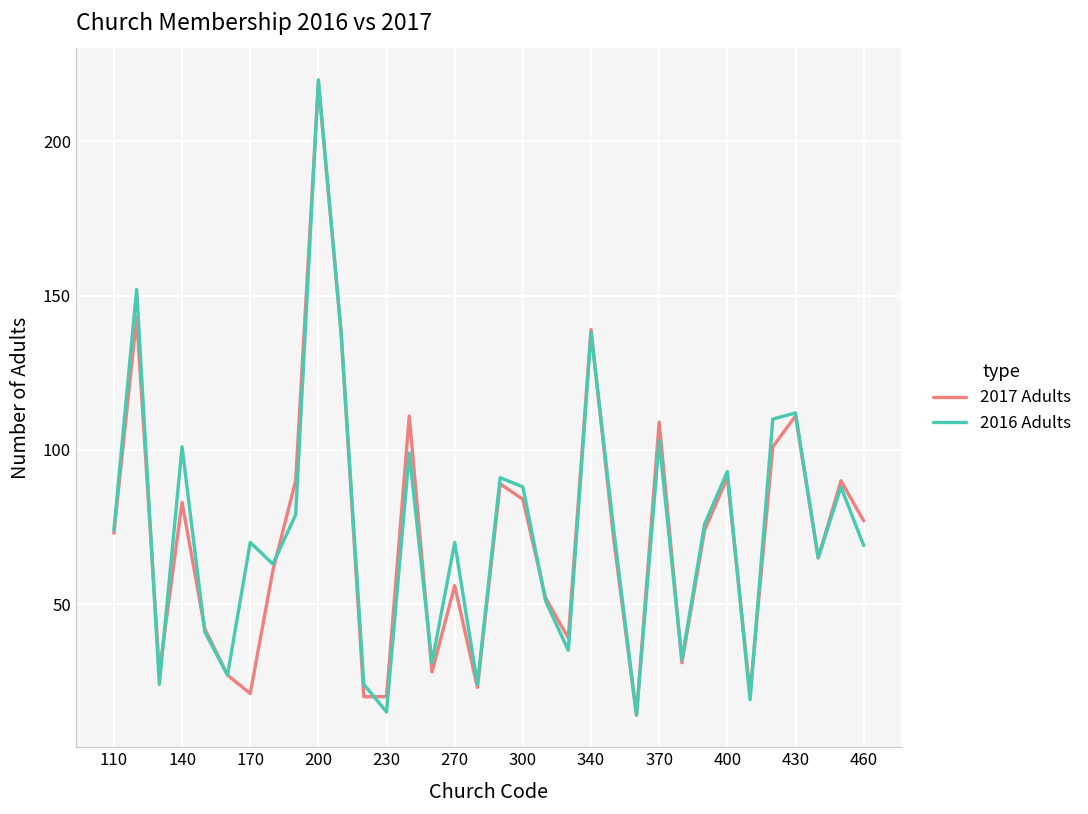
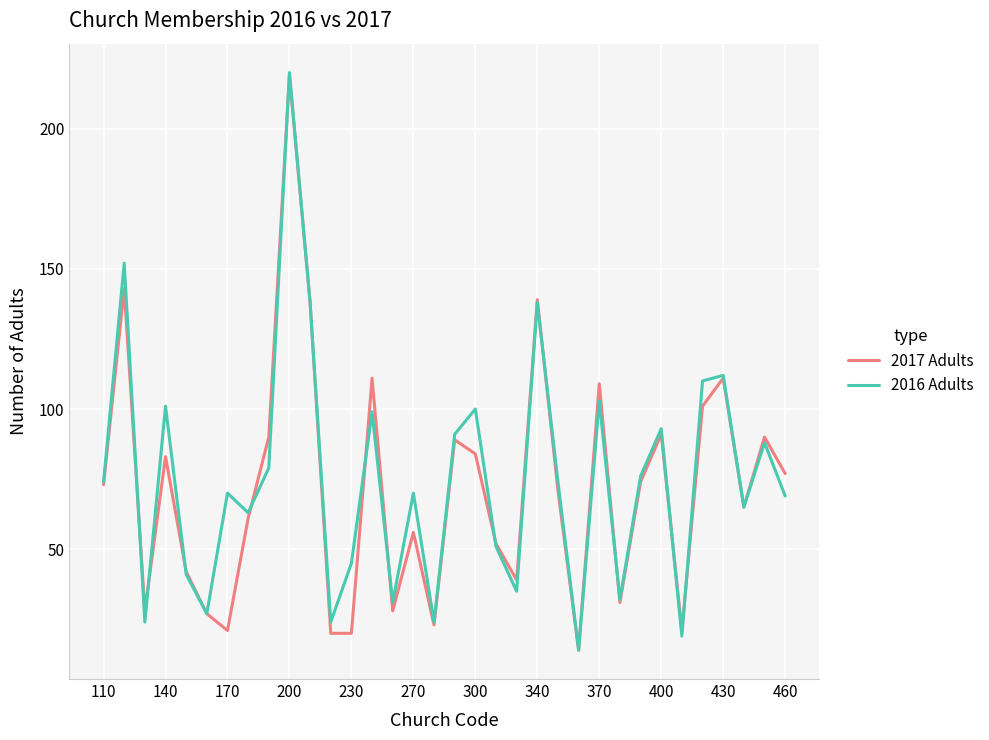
2016 Adults, 230: 15 -> 45
2016 Adults, 300: 88 -> 100
